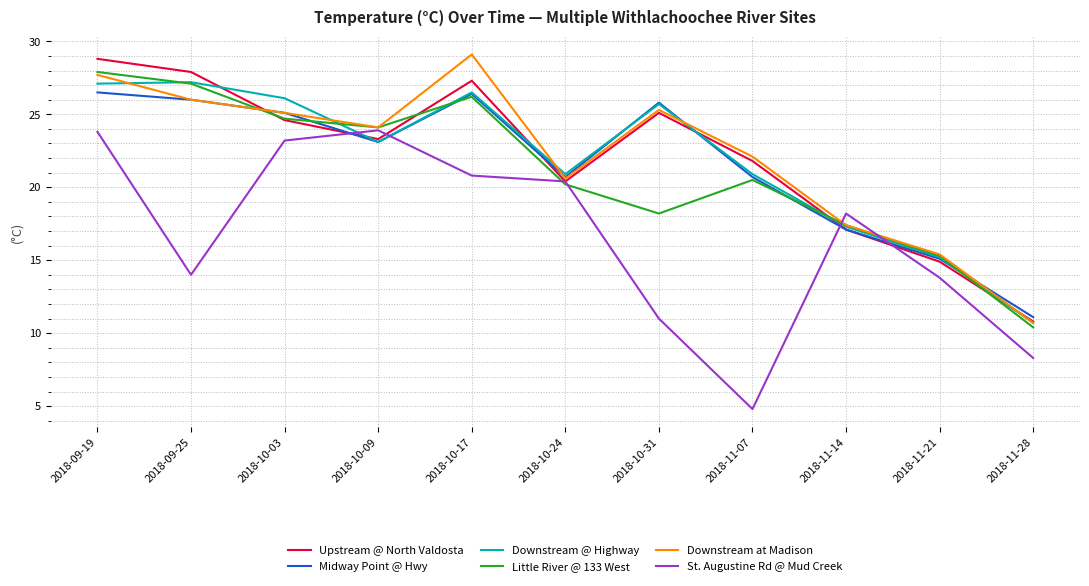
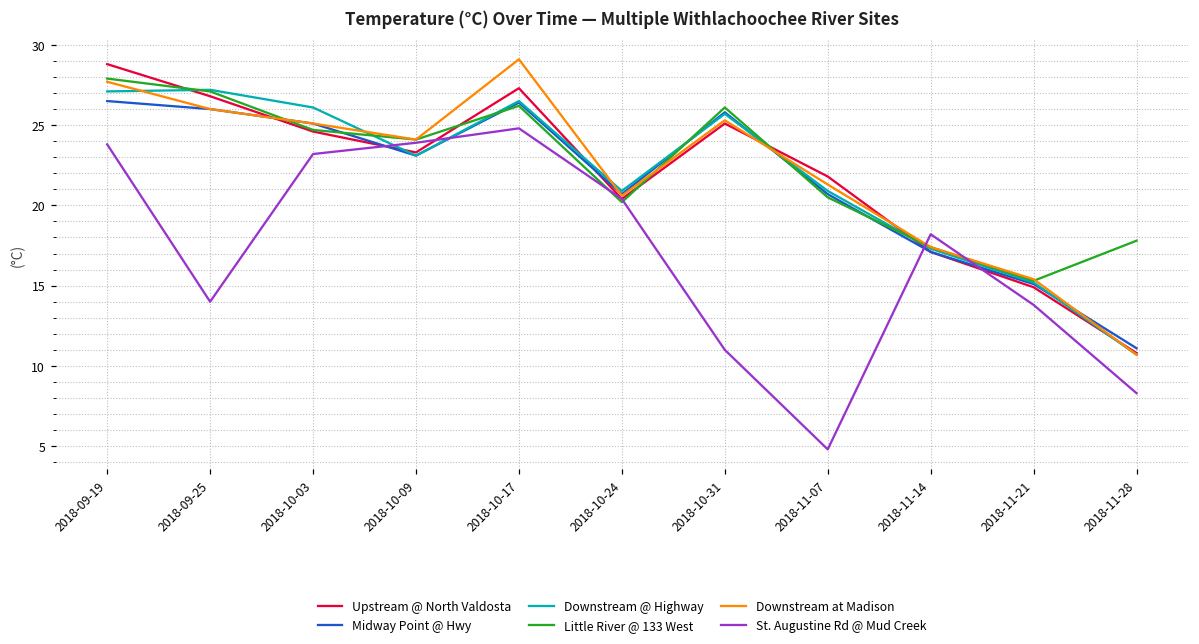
Upstream @ North Valdosta, 2018-09-25: 27.9 -> 26.8
St. Augustine Rd @ Mud Creek, 2018-10-17: 20.8 -> 24.8
Little River @ 133 West, 2018-10-31: 18.2 -> 26.1
Downstream at Madison, 2018-11-07: 22.1 -> 21.3
Little River @ 133 West, 2018-11-28: 10.4 -> 17.8
